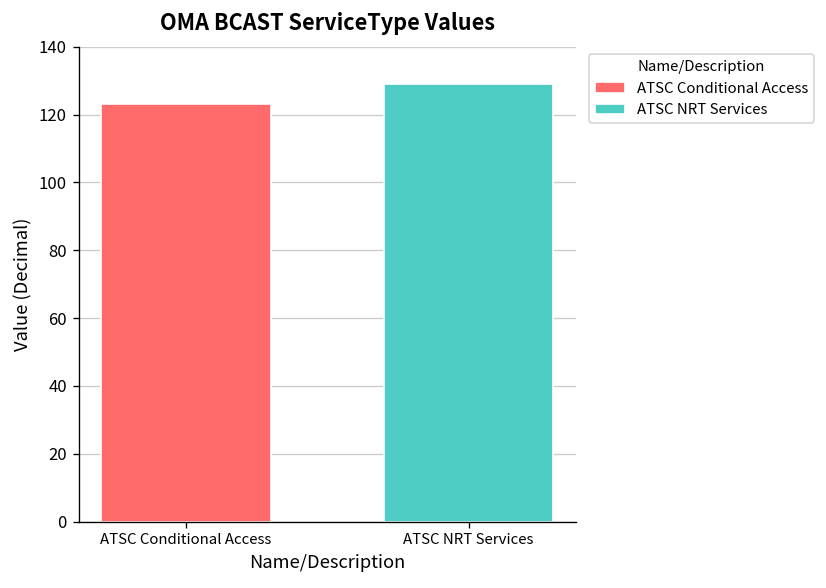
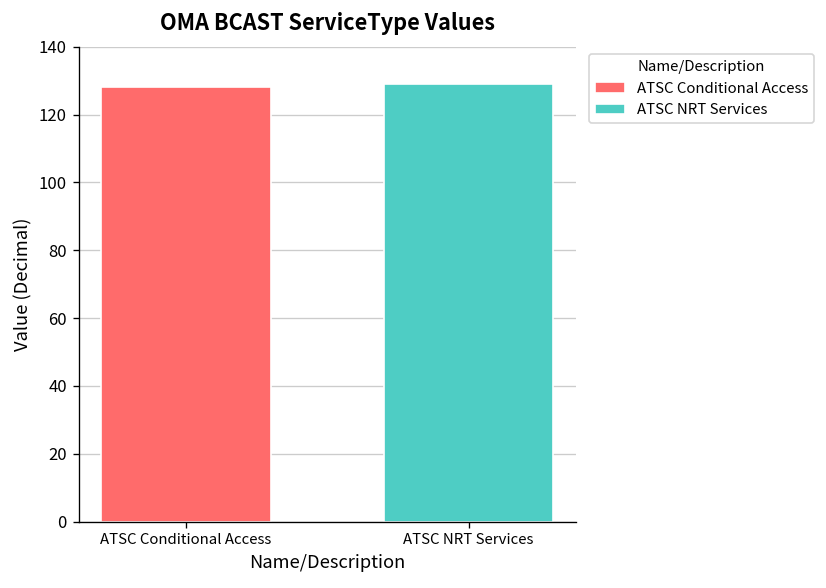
ATSC Conditional Access: 123 -> 128
